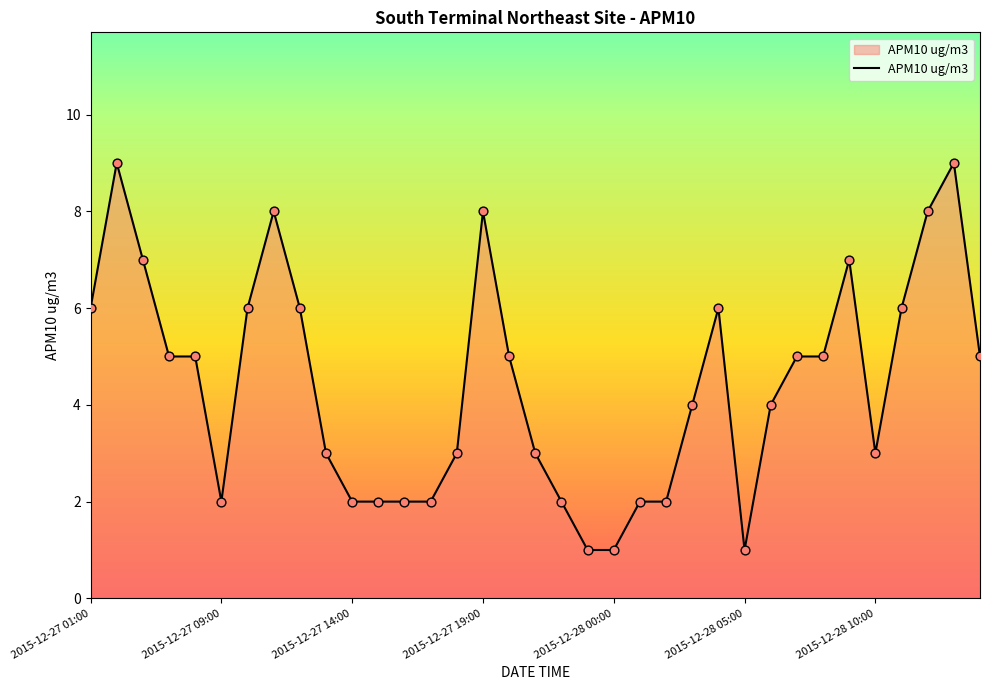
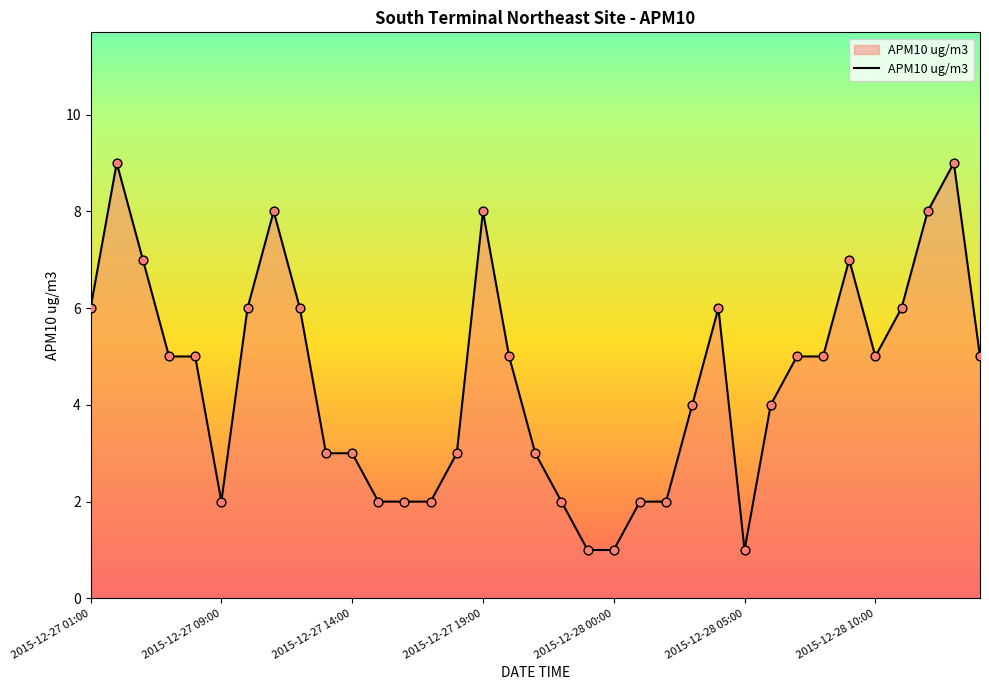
2015-12-27 14:00: 2 -> 3
2015-12-28 10:00: 3 -> 5
